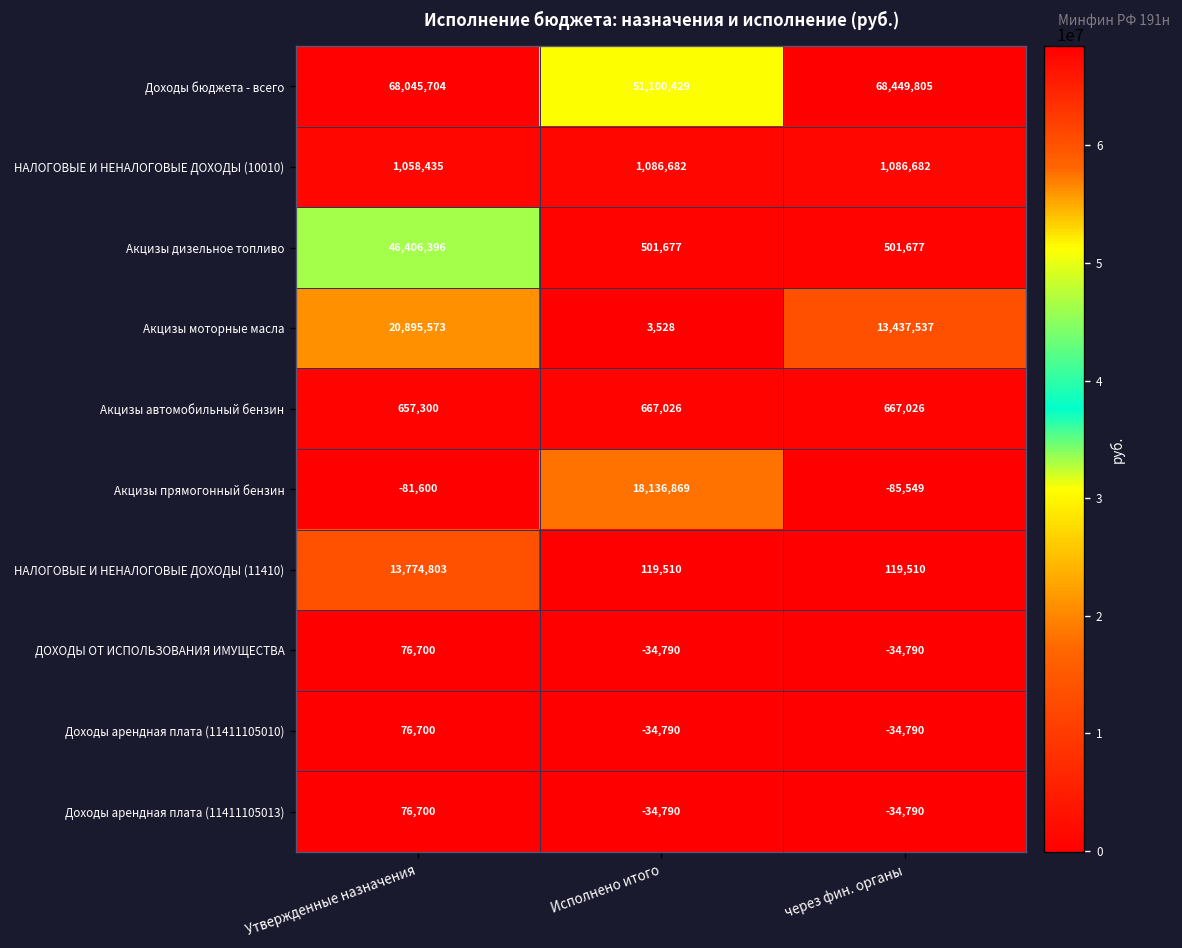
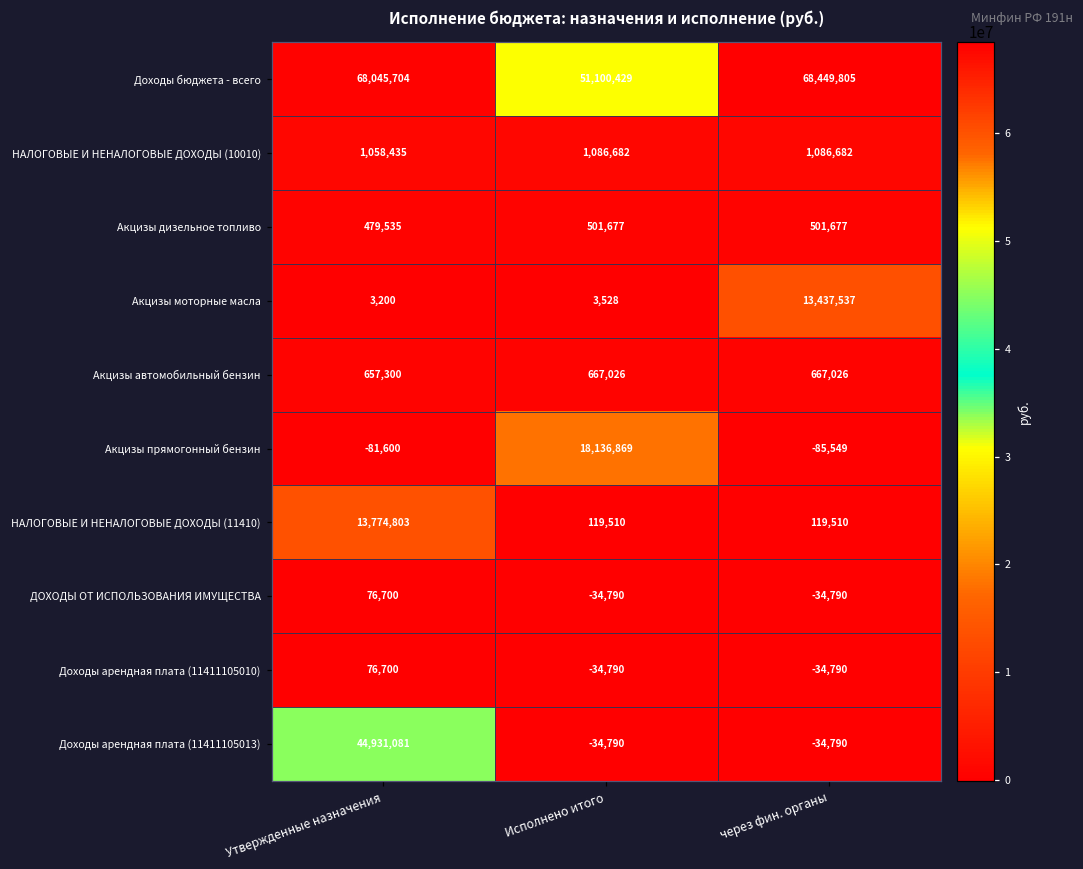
Акцизы дизельное топливо, Утвержденные назначения: 46,406,396 -> 479,535
Акцизы моторные масла, Утвержденные назначения: 20,895,573 -> 3,200
Доходы арендная плата (11411105013), Утвержденные назначения: 76,700 -> 44,931,081
